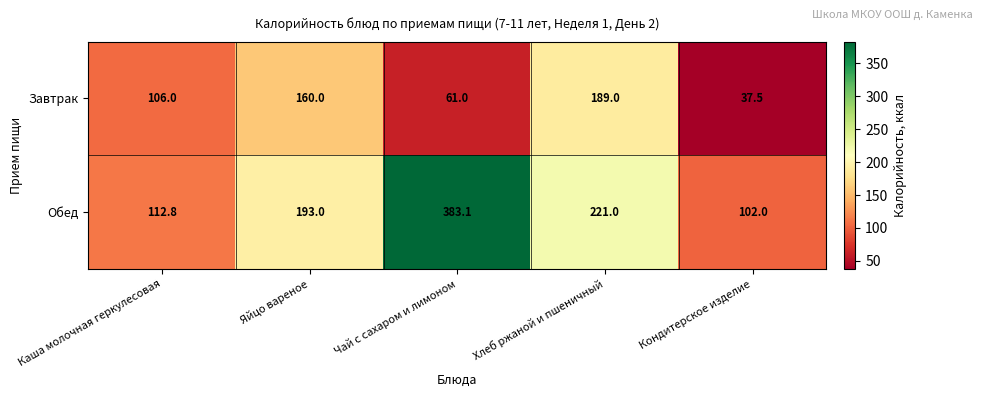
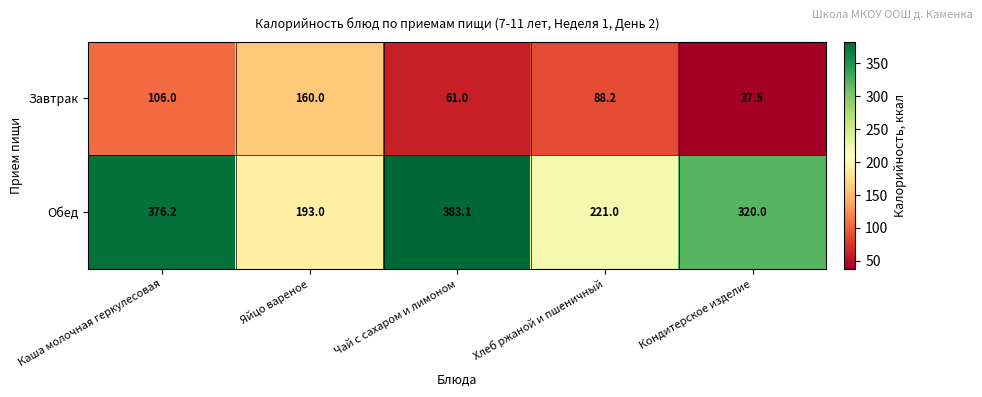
Завтрак, Хлеб ржаной и пшеничный: 189.0 -> 88.2
Обед, Каша молочная геркулесовая: 112.8 -> 376.2
Обед, Кондитерское изделие: 102.0 -> 320.0
